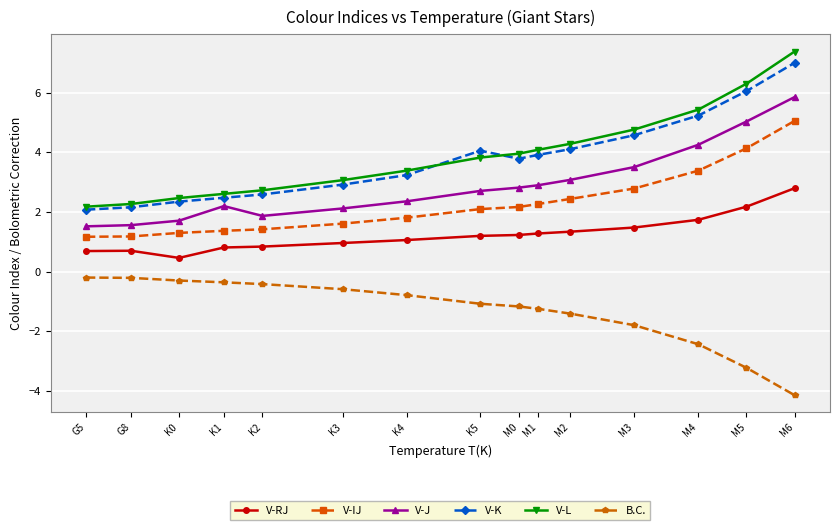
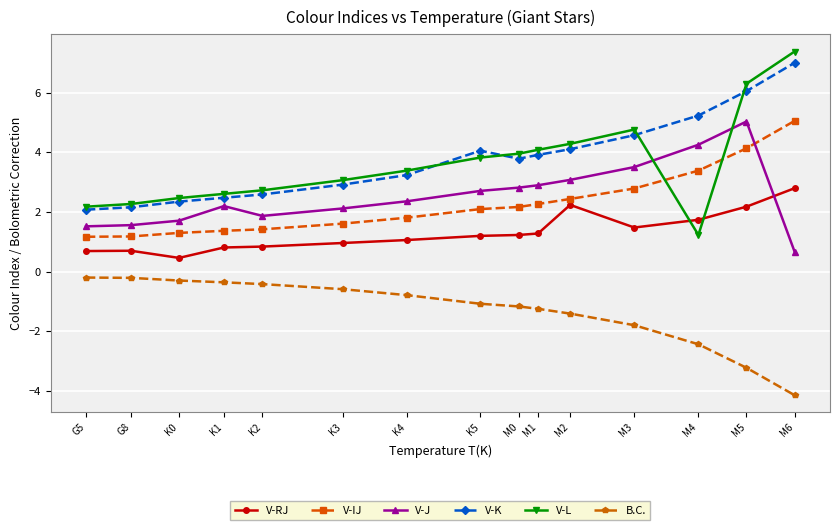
V-RJ, M2: 1.3 -> 2.2
V-L, M4: 5.4 -> 1.2
V-J, M6: 5.9 -> 0.7
